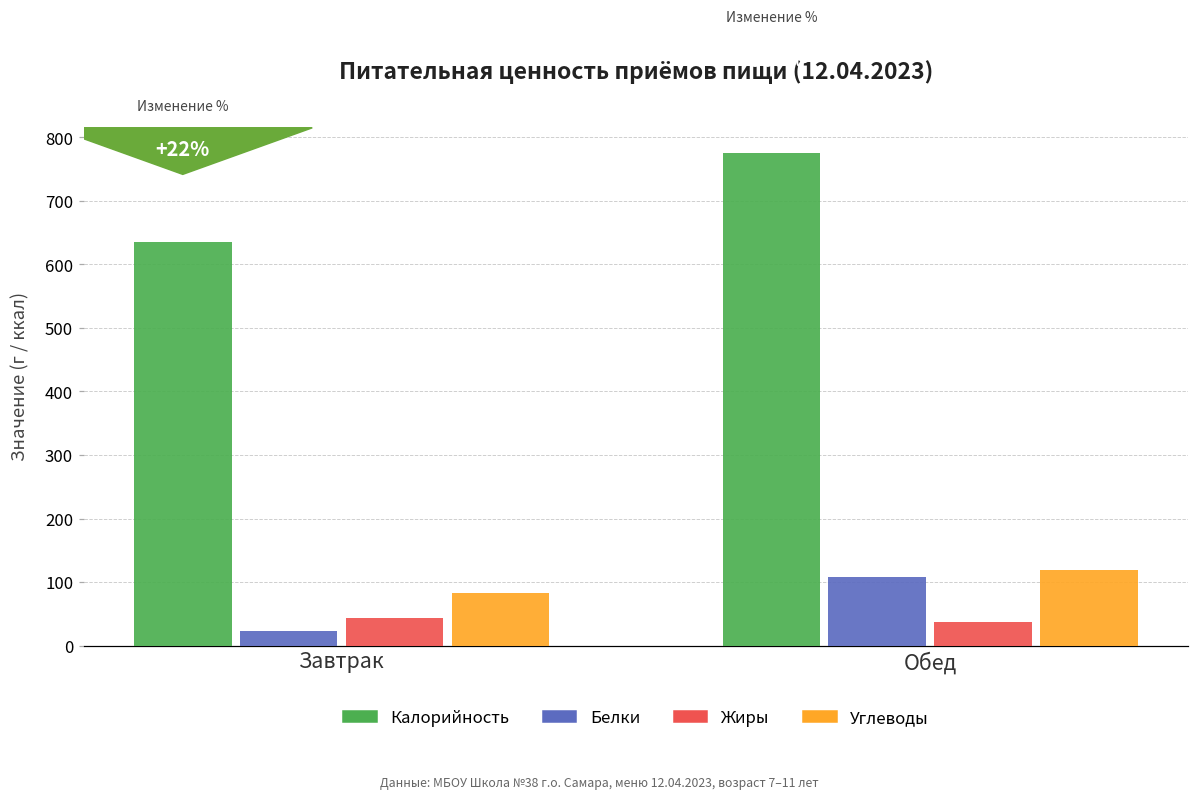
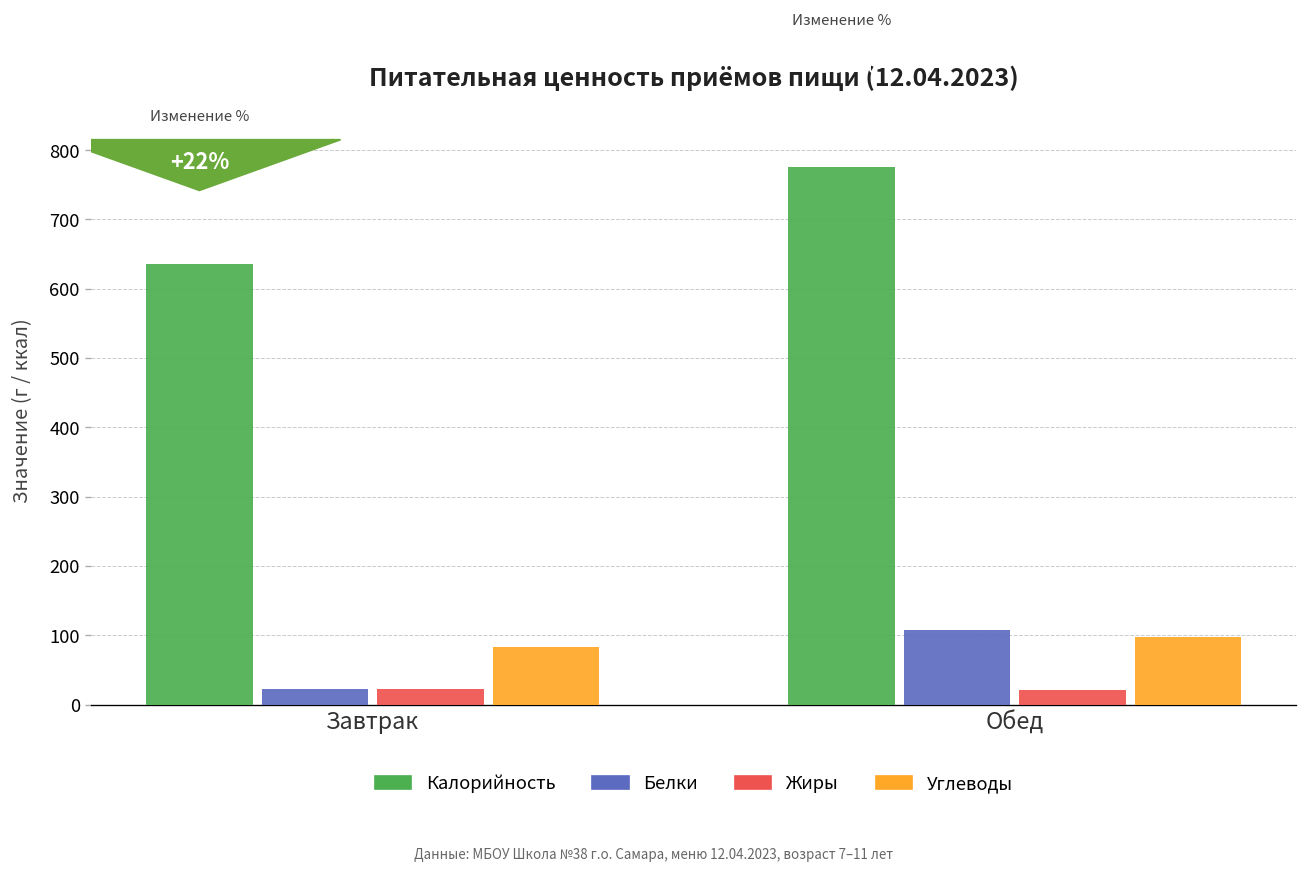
Жиры, Завтрак: 40 -> 20
Жиры, Обед: 40 -> 20
Углеводы, Обед: 120 -> 100
